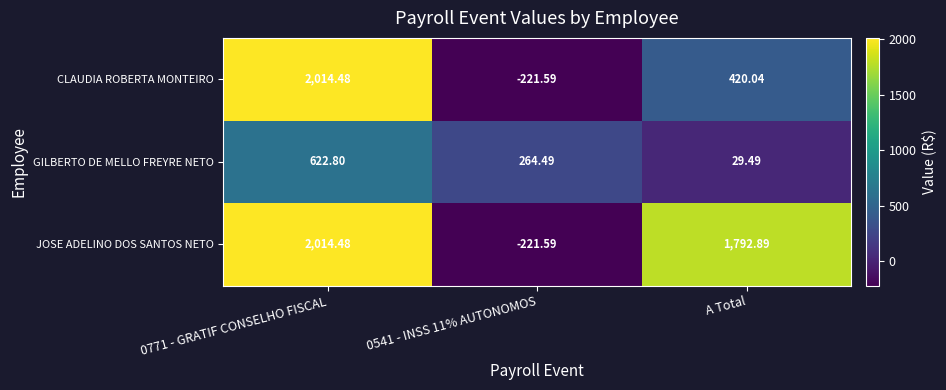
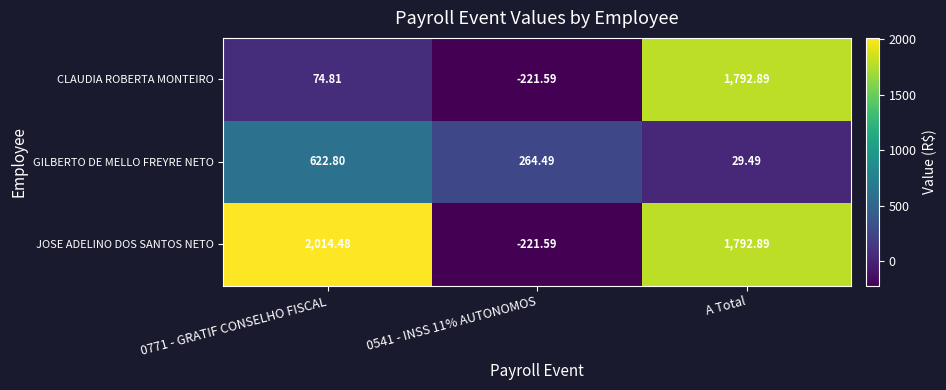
CLAUDIA ROBERTA MONTEIRO, 0771 - GRATIF CONSELHO FISCAL: 2,014.48 -> 74.81
CLAUDIA ROBERTA MONTEIRO, A Total: 420.04 -> 1,792.89
